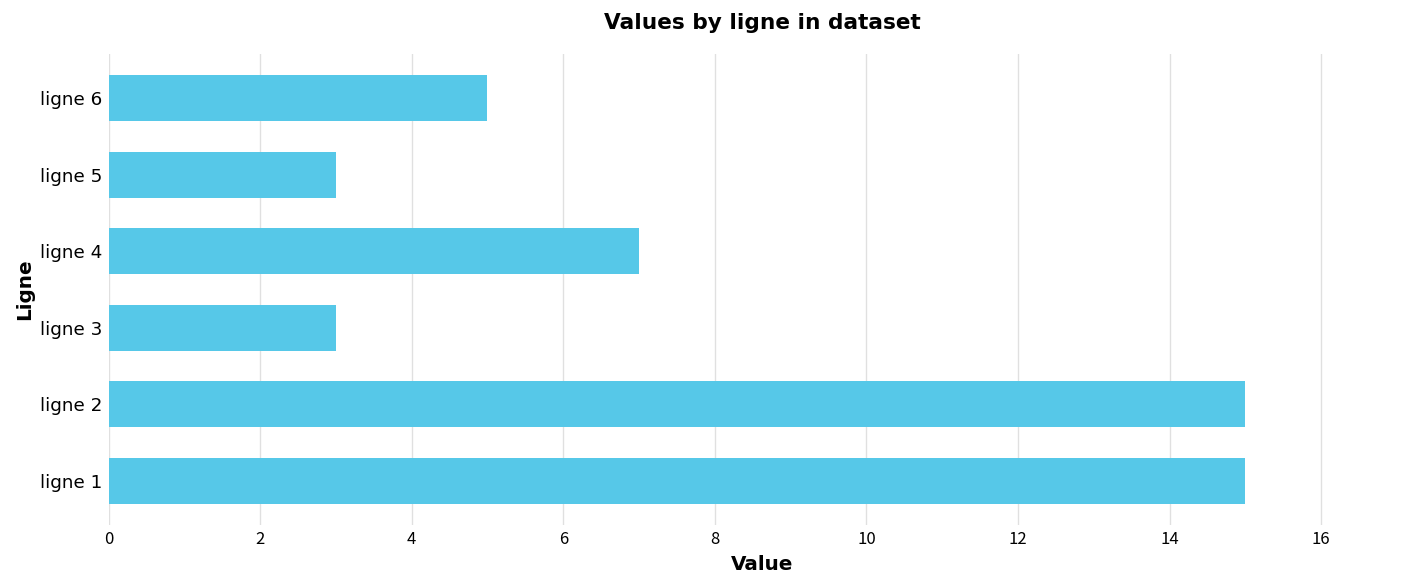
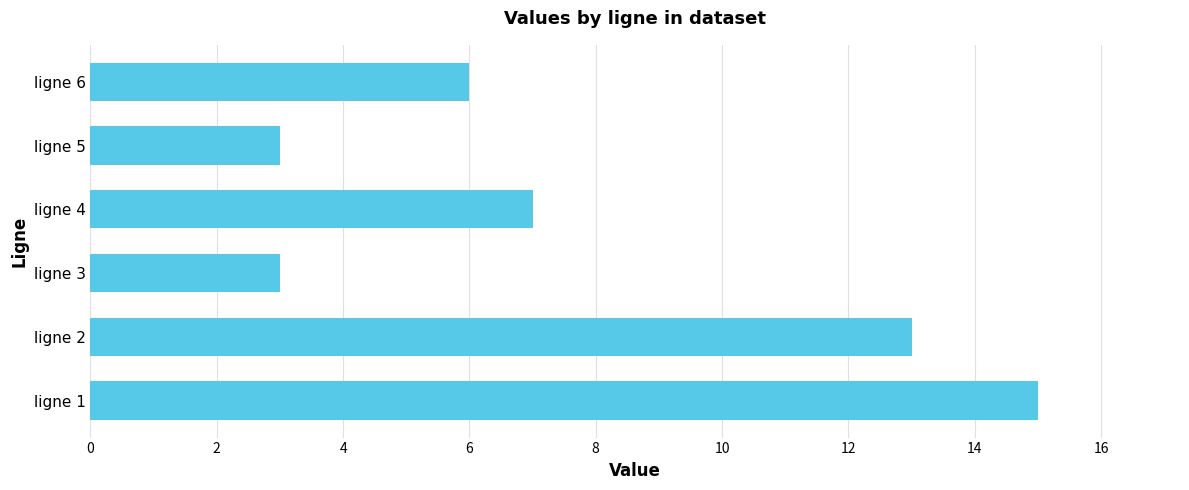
ligne 6: 5 -> 6
ligne 2: 15 -> 13
